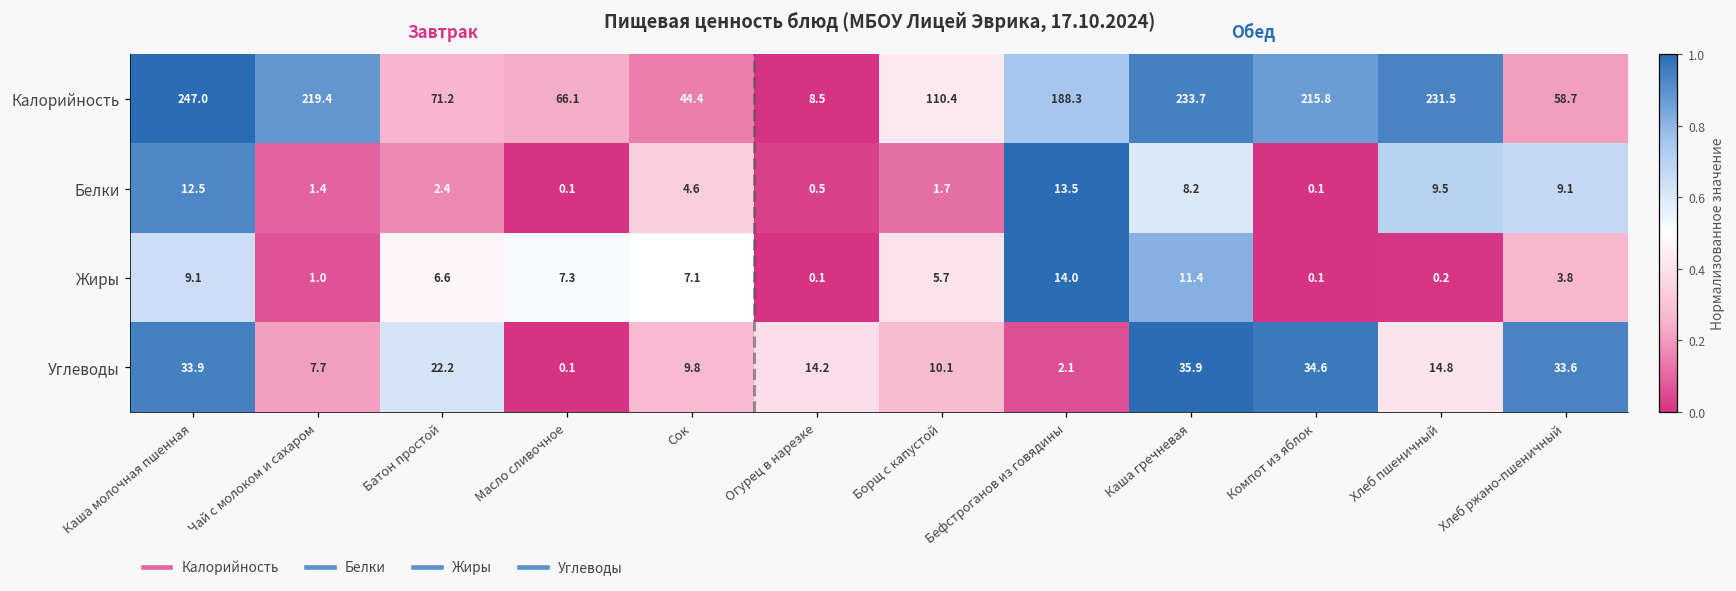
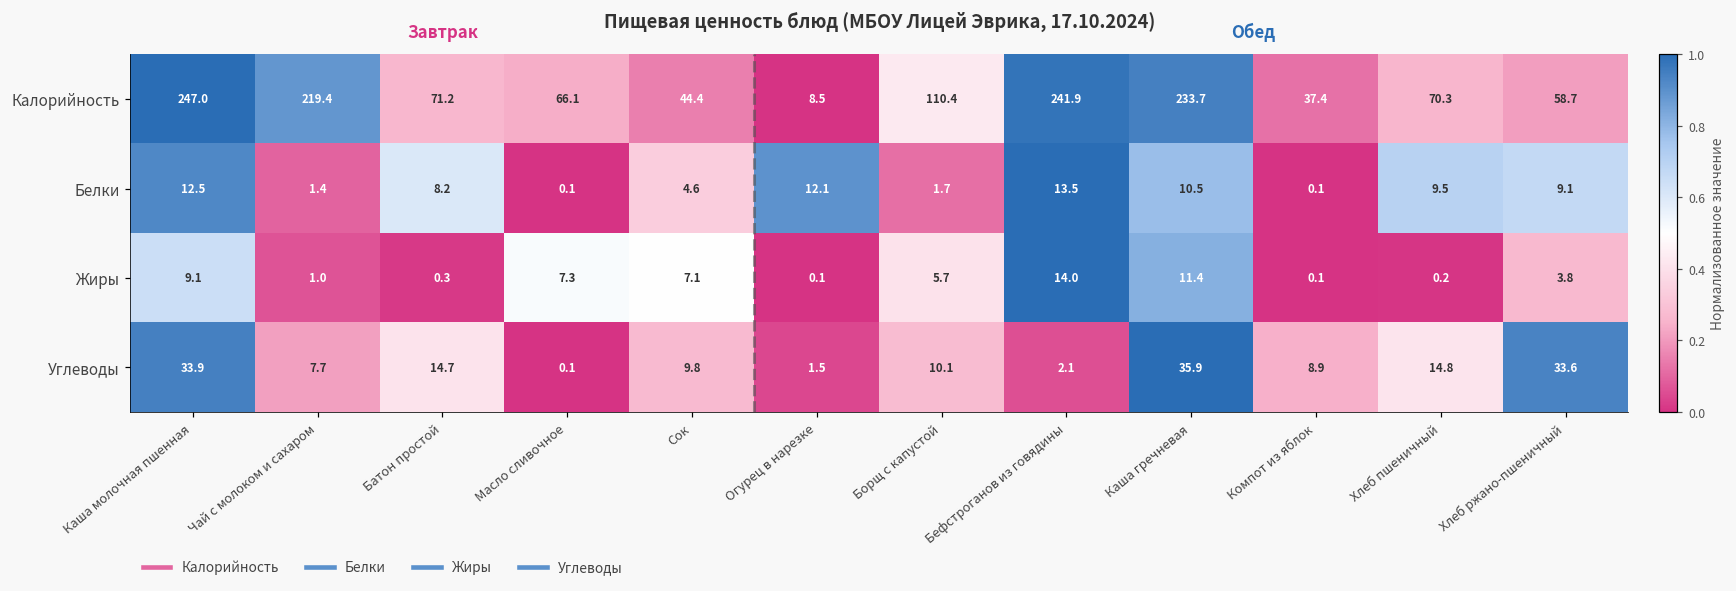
Калорийность, Бефстроганов из говядины: 188.3 -> 241.9
Калорийность, Компот из яблок: 215.8 -> 37.4
Калорийность, Хлеб пшеничный: 231.5 -> 70.3
Белки, Батон простой: 2.4 -> 8.2
Белки, Огурец в нарезке: 0.5 -> 12.1
Белки, Каша гречневая: 8.2 -> 10.5
Жиры, Батон простой: 6.6 -> 0.3
Углеводы, Батон простой: 22.2 -> 14.7
Углеводы, Огурец в нарезке: 14.2 -> 1.5
Углеводы, Компот из яблок: 34.6 -> 8.9
